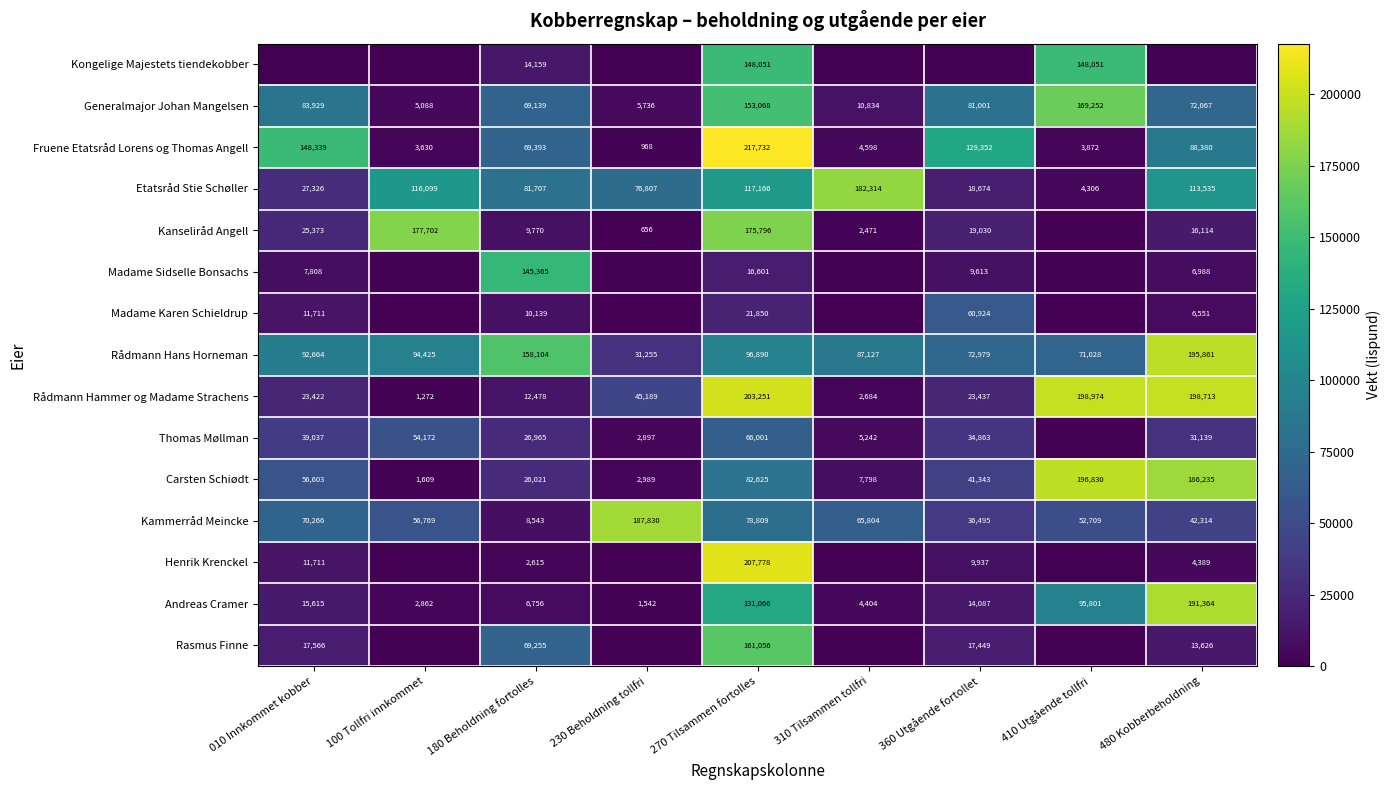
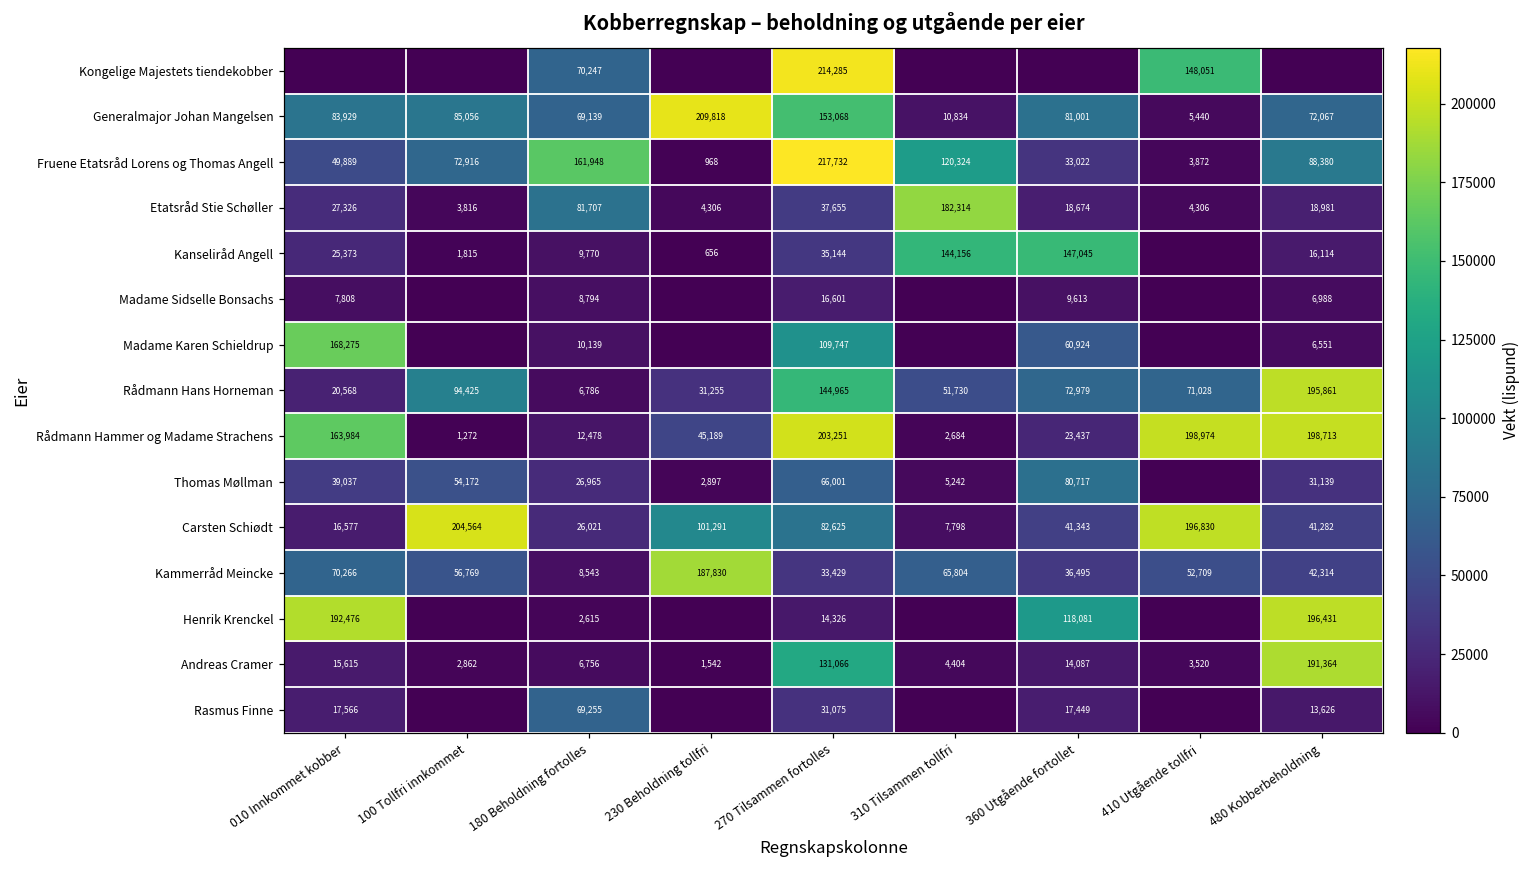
Kongelige Majestets tiendekobber, 180 Beholdning fortolles: 14,159 -> 70,247
Kongelige Majestets tiendekobber, 270 Tilsammen fortolles: 148,051 -> 214,285
Generalmajor Johan Mangelsen, 100 Tollfri innkommet: 5,088 -> 85,056
Generalmajor Johan Mangelsen, 230 Beholdning tollfri: 5,736 -> 209,818
Generalmajor Johan Mangelsen, 410 Utgående tollfri: 169,252 -> 5,440
Fruene Etatsråd Lorens og Thomas Angell, 010 Innkommet kobber: 148,339 -> 49,889
Fruene Etatsråd Lorens og Thomas Angell, 100 Tollfri innkommet: 3,630 -> 72,916
Fruene Etatsråd Lorens og Thomas Angell, 180 Beholdning fortolles: 69,393 -> 161,948
Fruene Etatsråd Lorens og Thomas Angell, 310 Tilsammen tollfri: 4,598 -> 120,324
Fruene Etatsråd Lorens og Thomas Angell, 360 Utgående fortollet: 129,352 -> 33,022
Etatsråd Stie Schøller, 100 Tollfri innkommet: 116,099 -> 3,816
Etatsråd Stie Schøller, 230 Beholdning tollfri: 76,807 -> 4,306
Etatsråd Stie Schøller, 270 Tilsammen fortolles: 117,166 -> 37,655
Etatsråd Stie Schøller, 480 Kobberbeholdning: 113,535 -> 18,981
Kanseliråd Angell, 100 Tollfri innkommet: 177,702 -> 1,815
Kanseliråd Angell, 270 Tilsammen fortolles: 175,796 -> 35,144
Kanseliråd Angell, 310 Tilsammen tollfri: 2,471 -> 144,156
Kanseliråd Angell, 360 Utgående fortollet: 19,030 -> 147,045
Madame Sidselle Bonsachs, 180 Beholdning fortolles: 145,365 -> 8,794
Madame Karen Schieldrup, 010 Innkommet kobber: 11,711 -> 168,275
Madame Karen Schieldrup, 270 Tilsammen fortolles: 21,850 -> 109,747
Rådmann Hans Horneman, 010 Innkommet kobber: 92,664 -> 20,568
Rådmann Hans Horneman, 180 Beholdning fortolles: 158,104 -> 6,786
Rådmann Hans Horneman, 270 Tilsammen fortolles: 96,890 -> 144,965
Rådmann Hans Horneman, 310 Tilsammen tollfri: 87,127 -> 51,730
Rådmann Hammer og Madame Strachens, 010 Innkommet kobber: 23,422 -> 163,984
Thomas Møllman, 360 Utgående fortollet: 34,863 -> 80,717
Carsten Schiødt, 010 Innkommet kobber: 56,603 -> 16,577
Carsten Schiødt, 100 Tollfri innkommet: 1,609 -> 204,564
Carsten Schiødt, 230 Beholdning tollfri: 2,989 -> 101,291
Carsten Schiødt, 480 Kobberbeholdning: 186,235 -> 41,282
Kammerråd Meincke, 270 Tilsammen fortolles: 78,809 -> 33,429
Henrik Krenckel, 010 Innkommet kobber: 11,711 -> 192,476
Henrik Krenckel, 270 Tilsammen fortolles: 207,778 -> 14,326
Henrik Krenckel, 360 Utgående fortollet: 9,937 -> 118,081
Henrik Krenckel, 480 Kobberbeholdning: 4,389 -> 196,431
Andreas Cramer, 410 Utgående tollfri: 95,801 -> 3,520
Rasmus Finne, 270 Tilsammen fortolles: 161,056 -> 31,075
